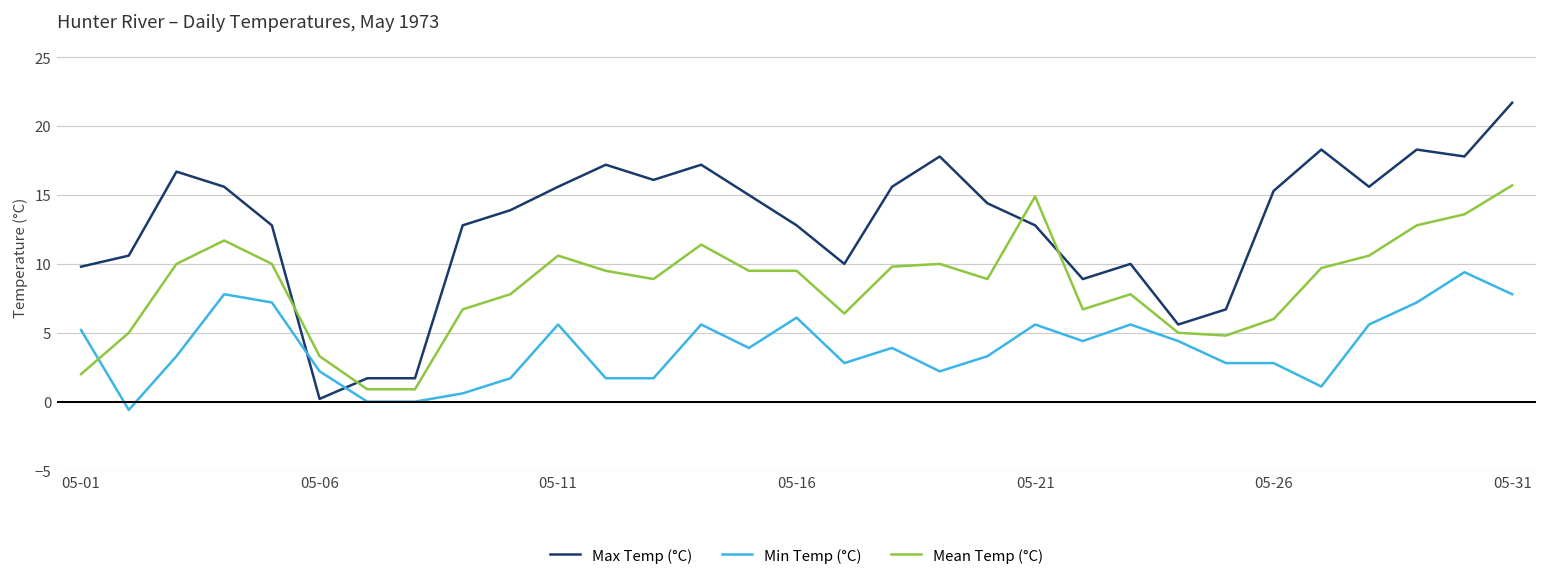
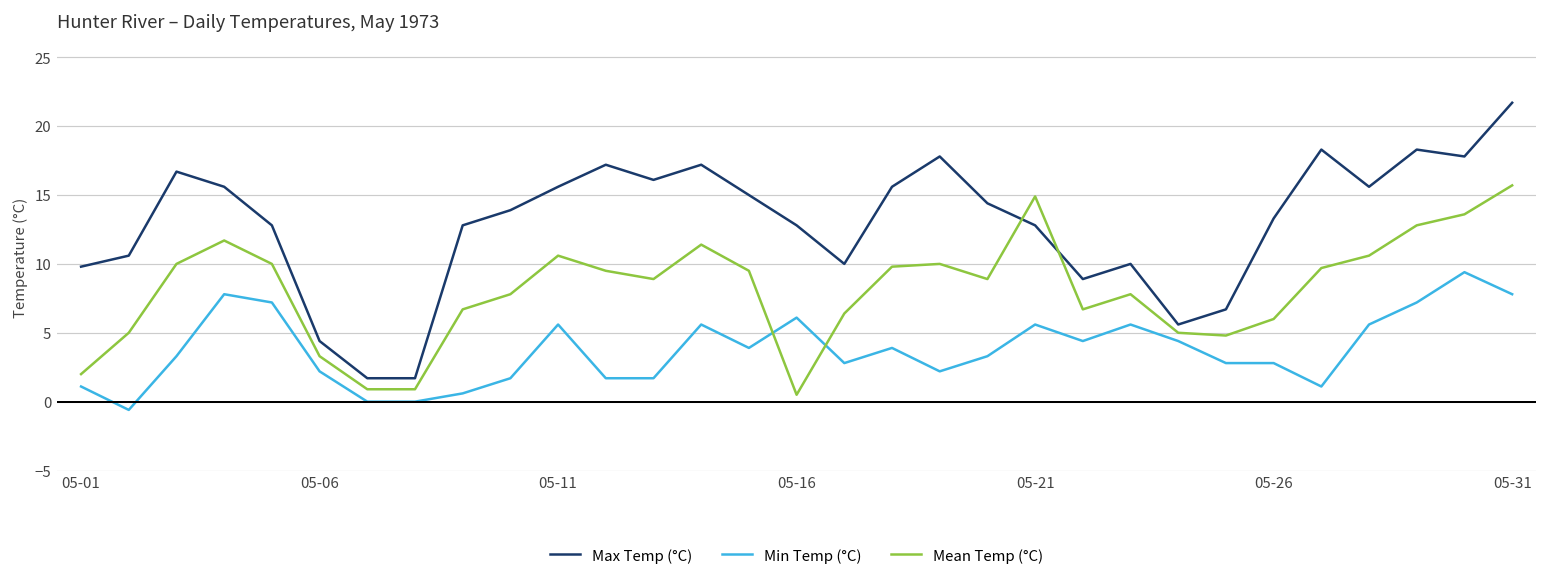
Min Temp (°C), 05-01: 5.2 -> 1.1
Max Temp (°C), 05-06: 0.2 -> 4.4
Mean Temp (°C), 05-16: 9.5 -> 0.5
Max Temp (°C), 05-26: 15.3 -> 13.3
